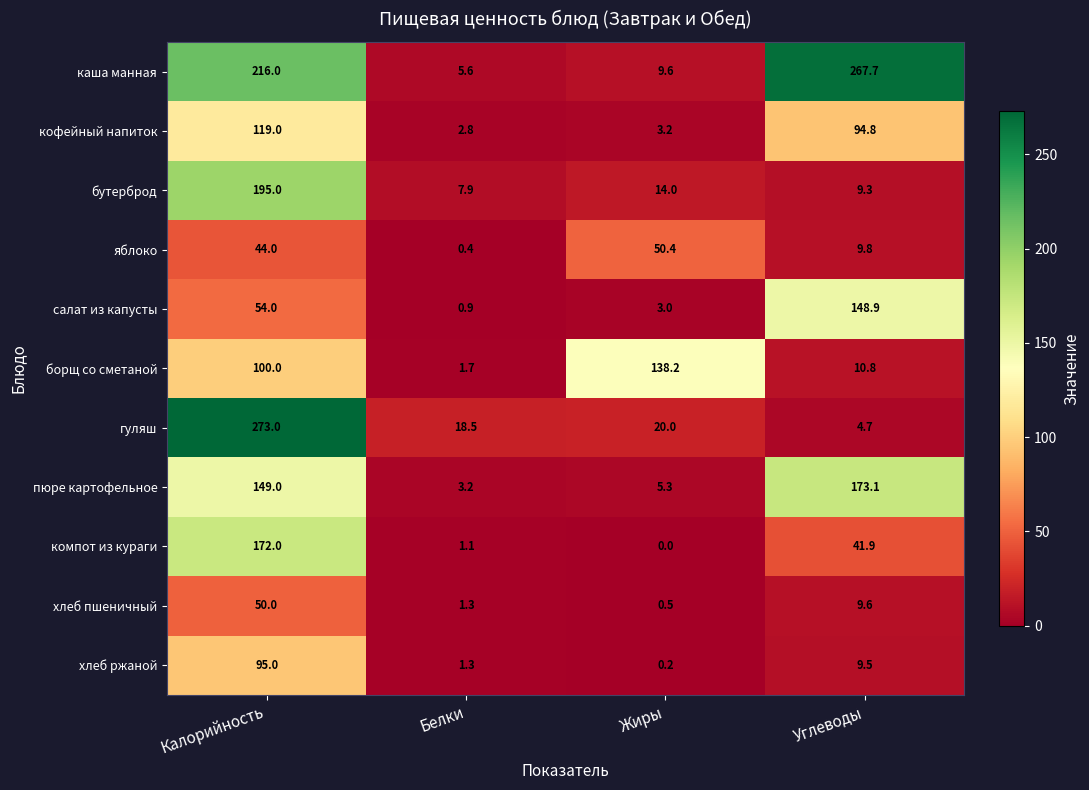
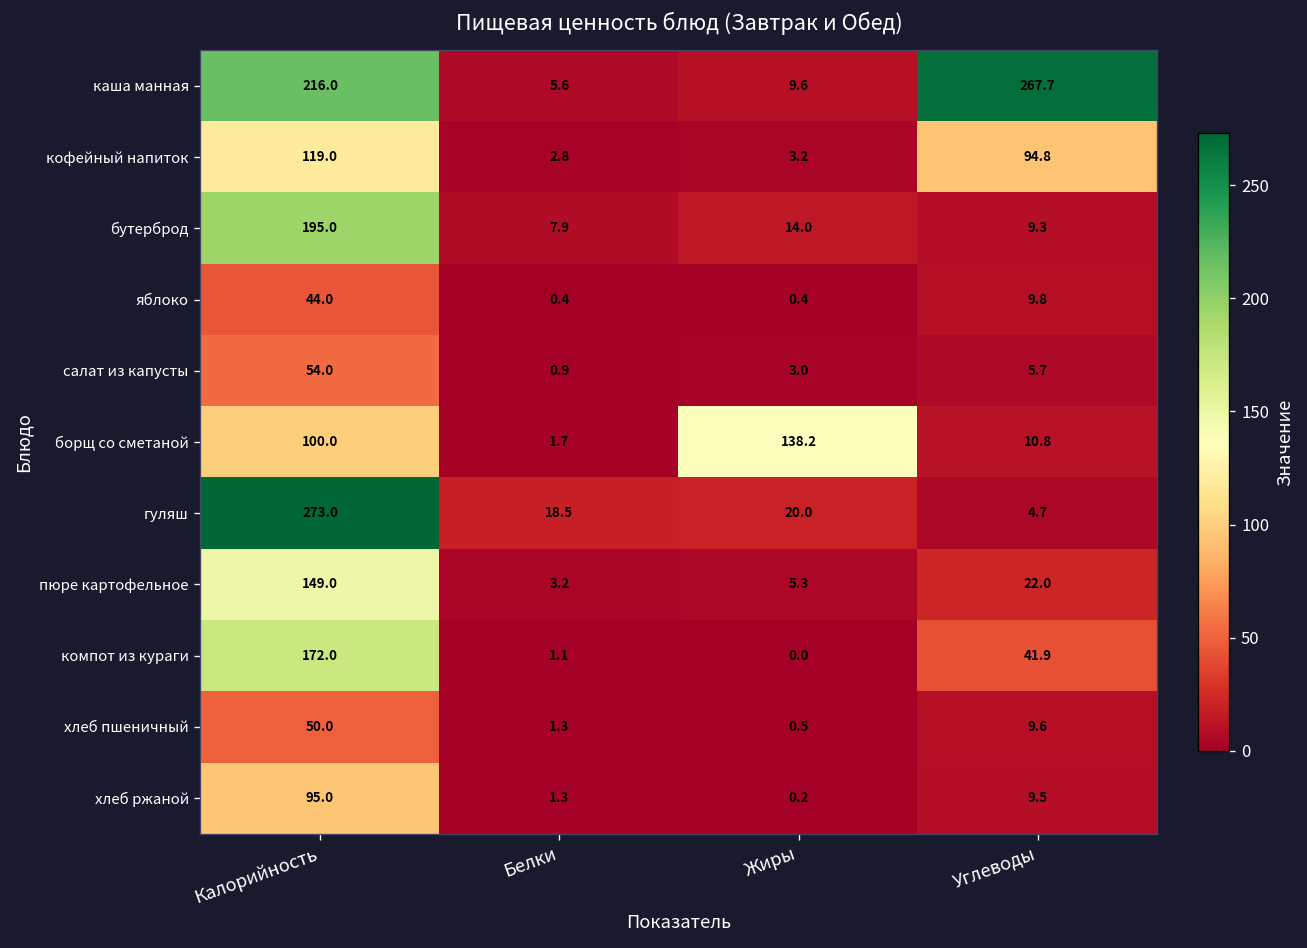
яблоко, Жиры: 50.4 -> 0.4
салат из капусты, Углеводы: 148.9 -> 5.7
пюре картофельное, Углеводы: 173.1 -> 22.0
